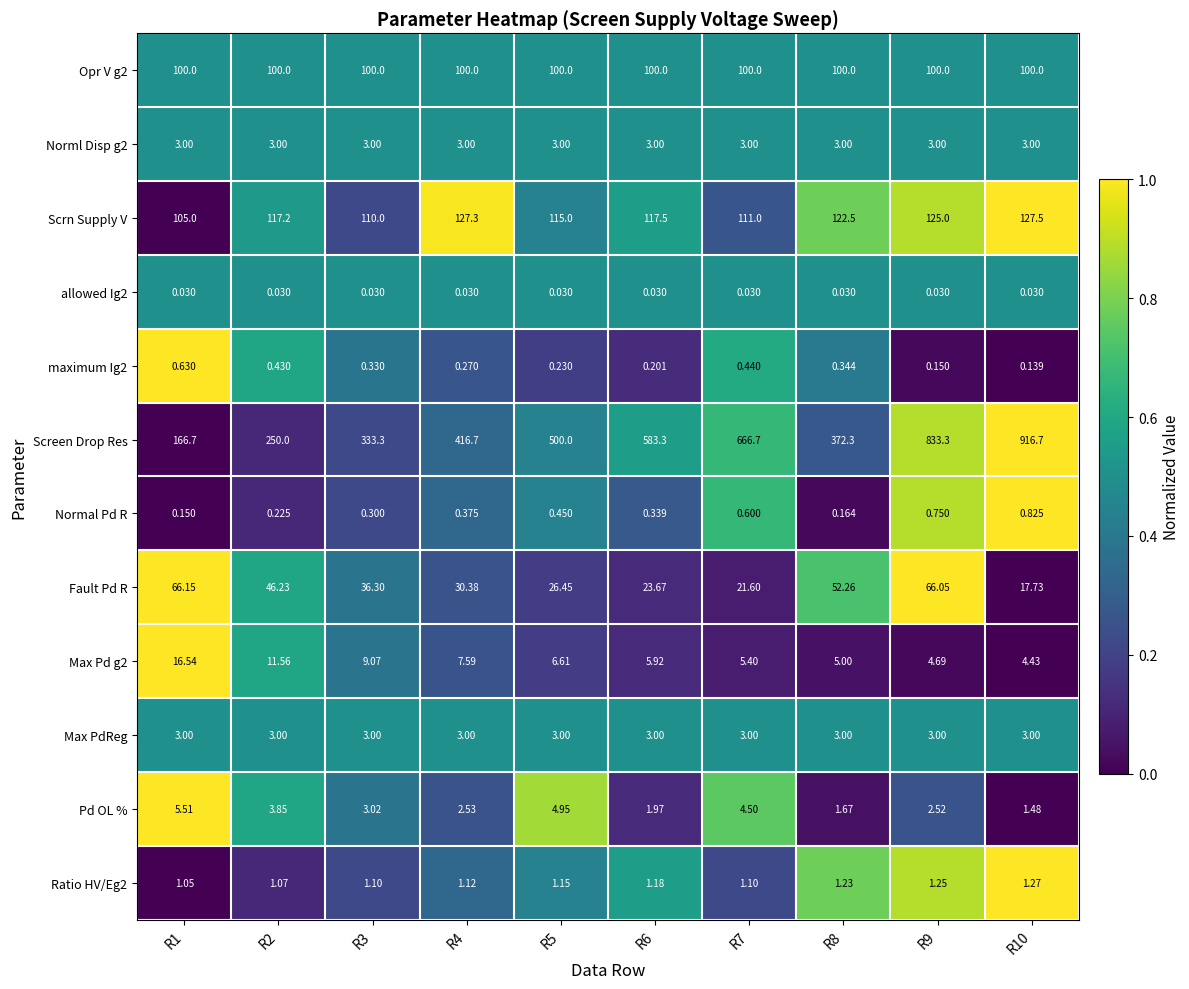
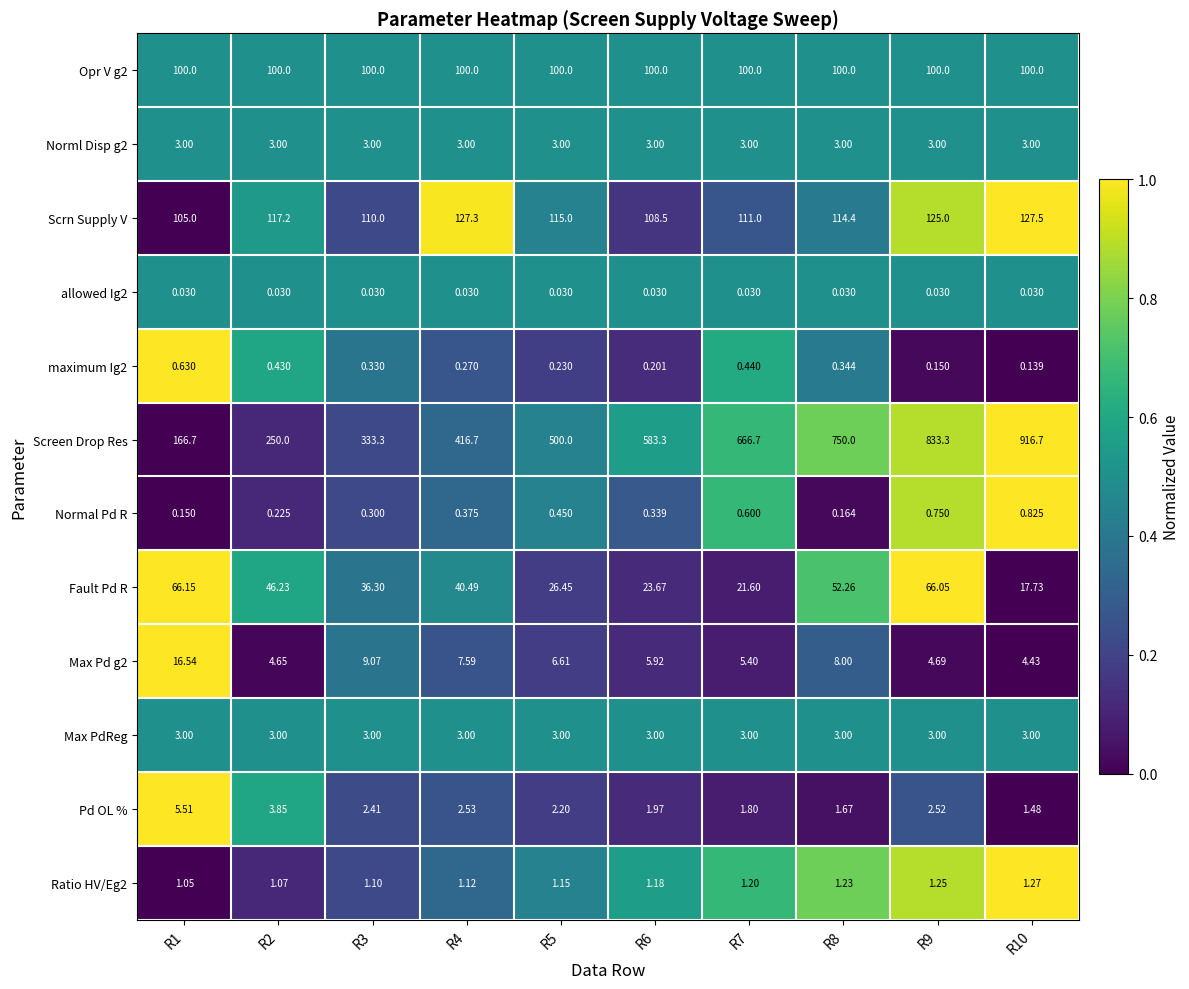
Scrn Supply V, R6: 117.5 -> 108.5
Scrn Supply V, R8: 122.5 -> 114.4
Screen Drop Res, R8: 372.3 -> 750.0
Fault Pd R, R4: 30.38 -> 40.49
Max Pd g2, R2: 11.56 -> 4.65
Max Pd g2, R8: 5.00 -> 8.00
Pd OL %, R3: 3.02 -> 2.41
Pd OL %, R5: 4.95 -> 2.20
Pd OL %, R7: 4.50 -> 1.80
Ratio HV/Eg2, R7: 1.10 -> 1.20
